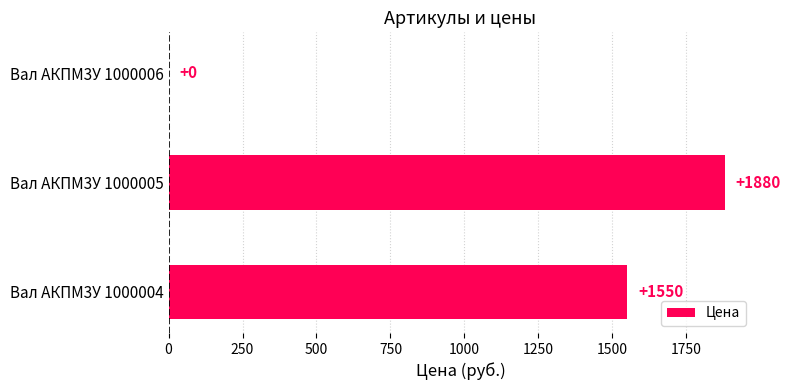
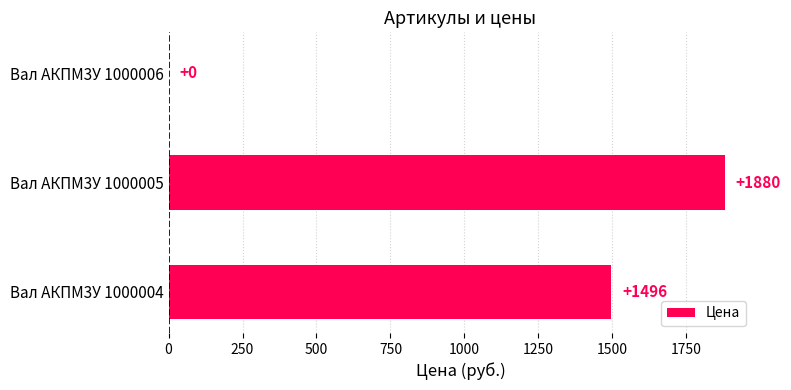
Вал АКПМ3У 1000004: +1550 -> +1496
